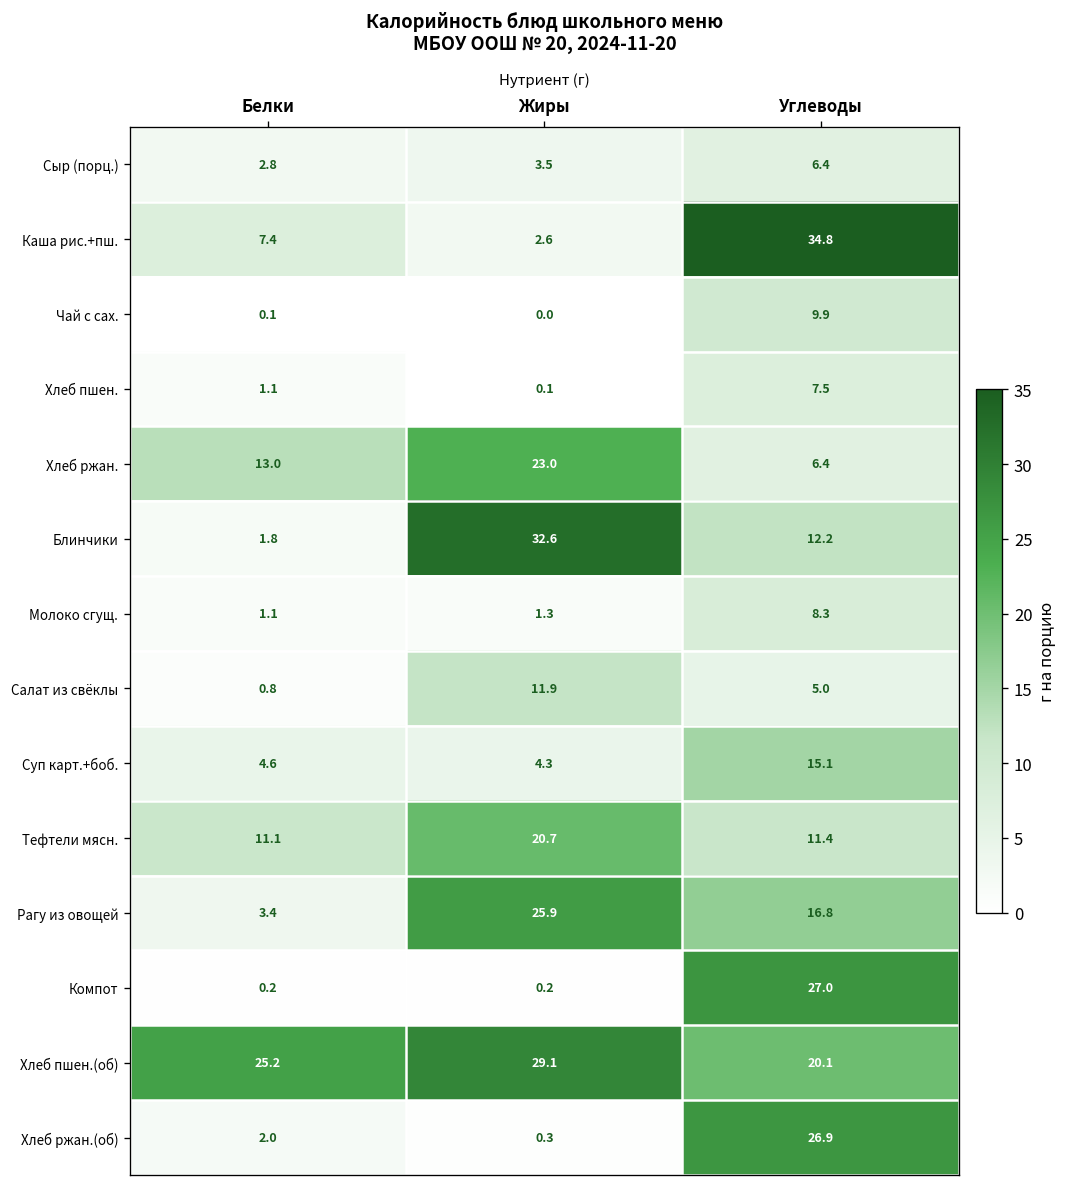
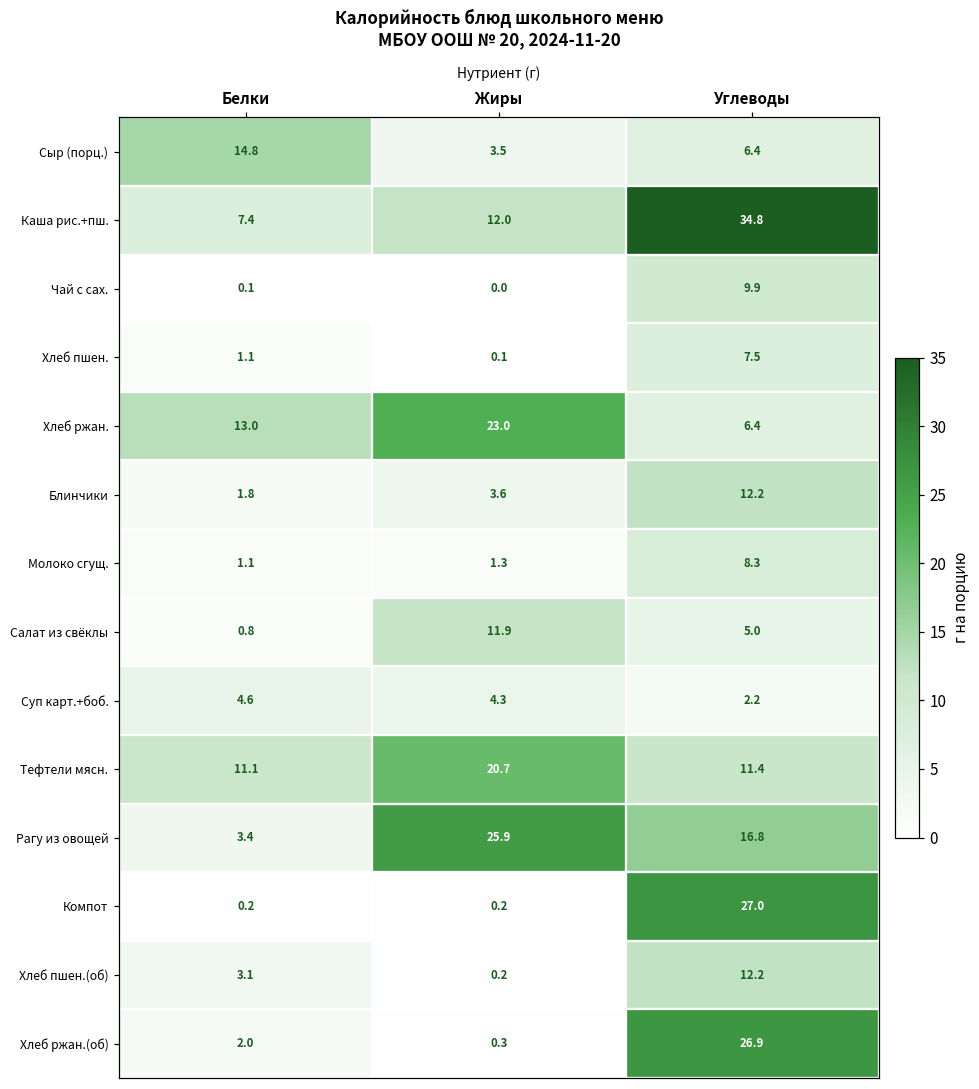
Сыр (порц.), Белки: 2.8 -> 14.8
Каша рис.+пш., Жиры: 2.6 -> 12.0
Блинчики, Жиры: 32.6 -> 3.6
Суп карт.+боб., Углеводы: 15.1 -> 2.2
Хлеб пшен.(об), Белки: 25.2 -> 3.1
Хлеб пшен.(об), Жиры: 29.1 -> 0.2
Хлеб пшен.(об), Углеводы: 20.1 -> 12.2
